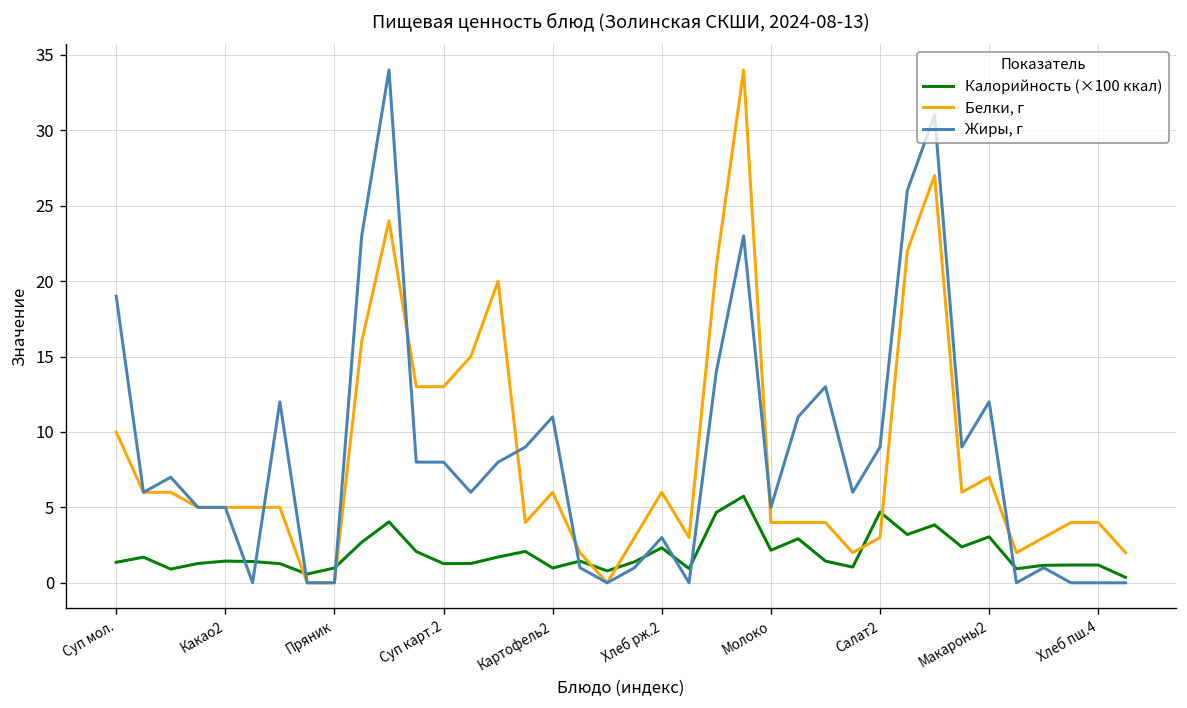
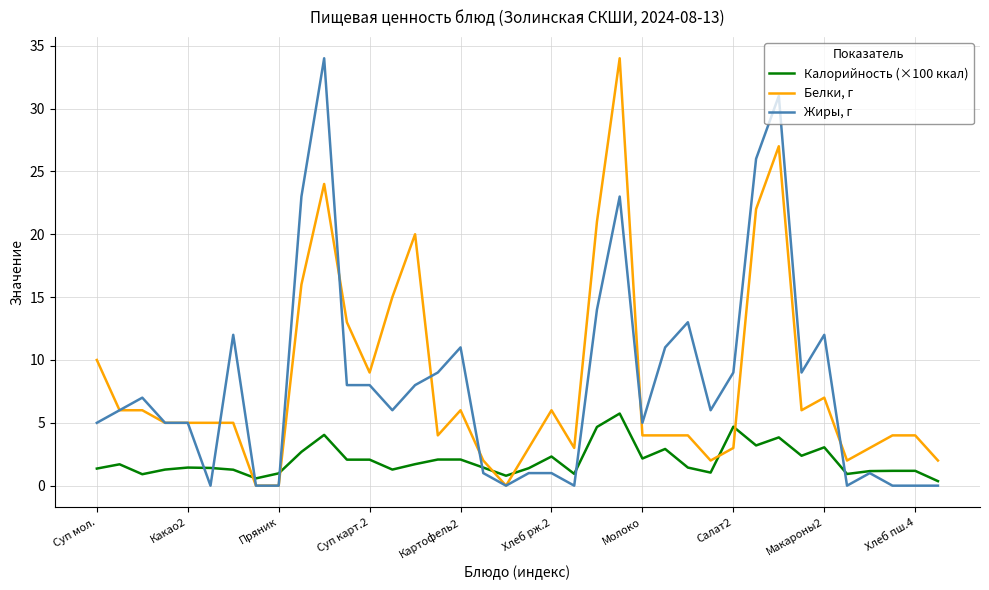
Жиры, г, Суп мол.: 19 -> 5
Калорийность (×100 ккал), Суп карт.2: 1.3 -> 2.1
Белки, г, Суп карт.2: 13 -> 9
Калорийность (×100 ккал), Картофель2: 1.0 -> 2.1
Жиры, г, Хлеб рж.2: 3 -> 1
